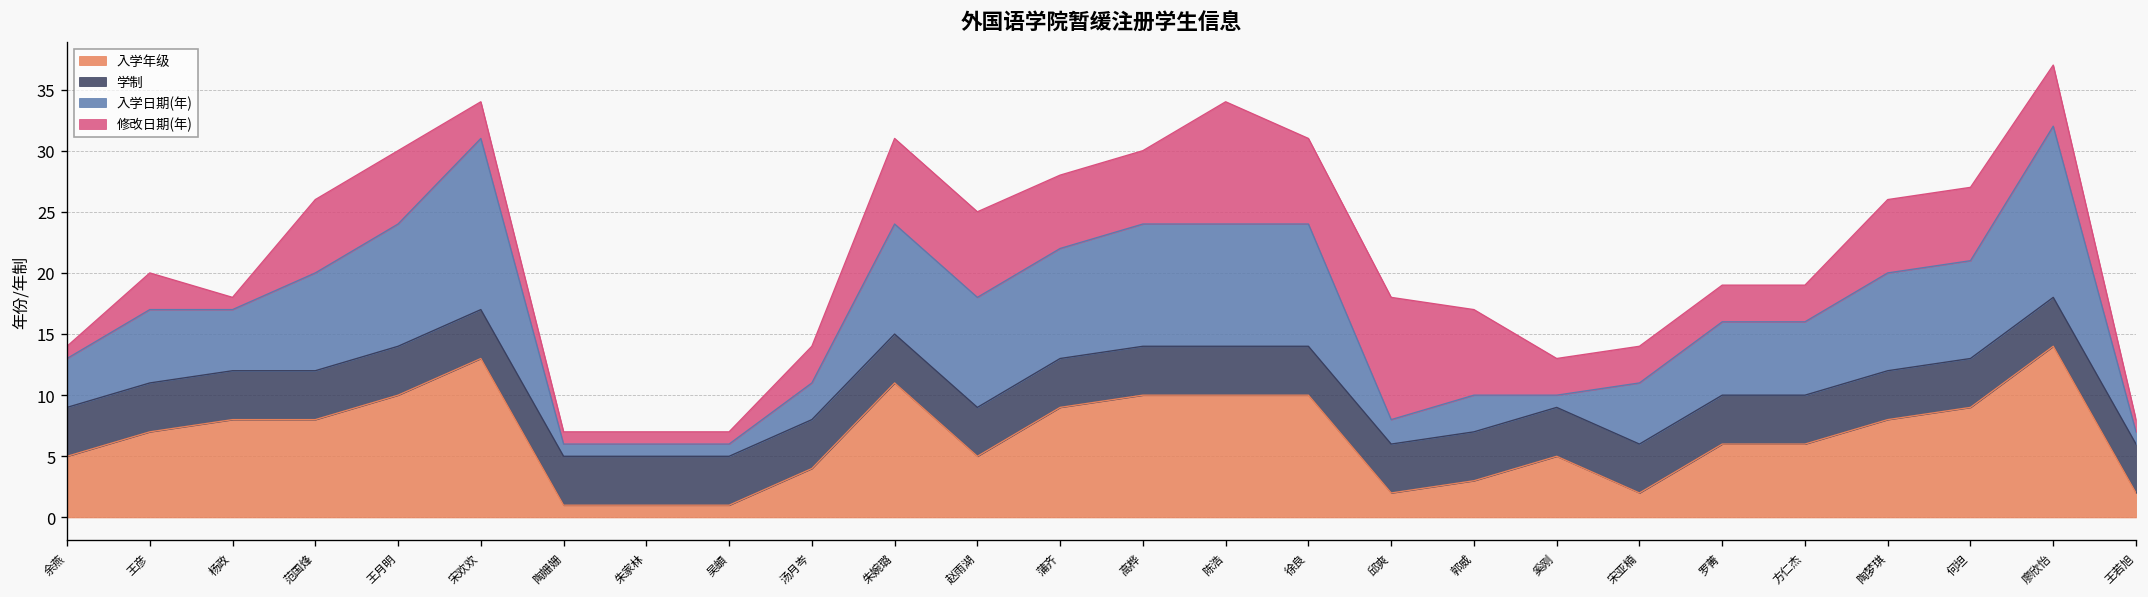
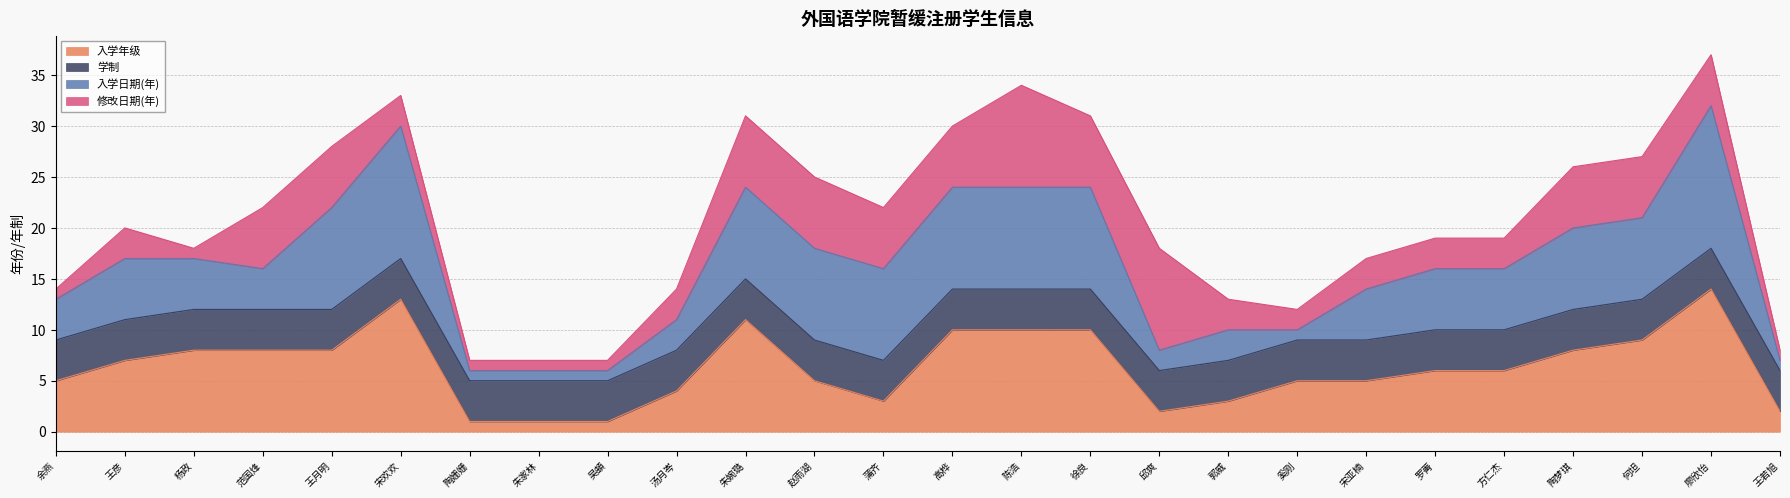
入学日期(年), 范国烽: 8.0 -> 4.0
入学年级, 王月明: 10.0 -> 8.0
入学日期(年), 宋欢欢: 14.0 -> 13.0
入学年级, 蒲齐: 9.0 -> 3.0
修改日期(年), 郭威: 7.0 -> 3.0
修改日期(年), 奚刚: 3.0 -> 2.0
入学年级, 宋亚楠: 2.0 -> 5.0
